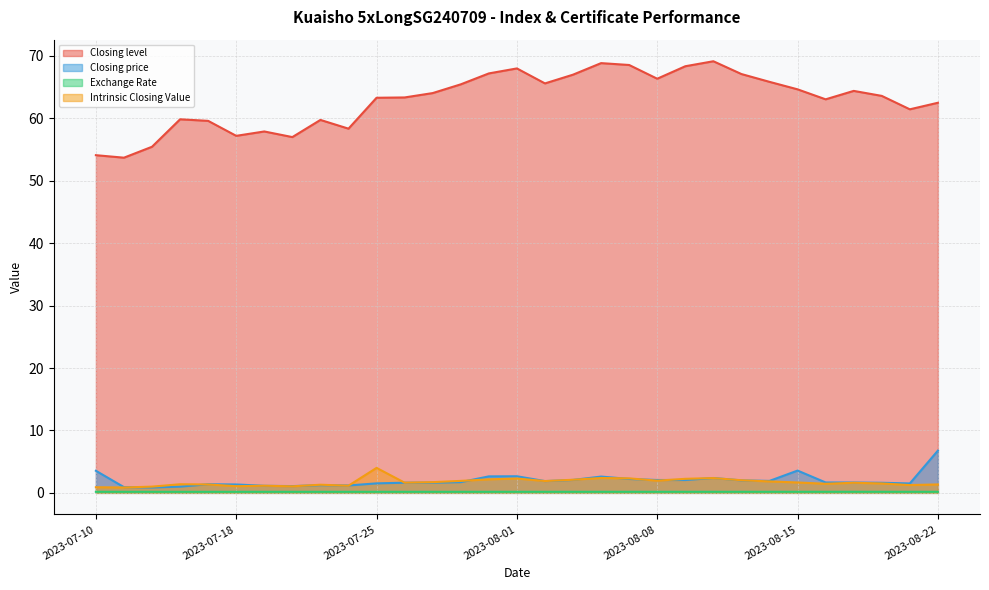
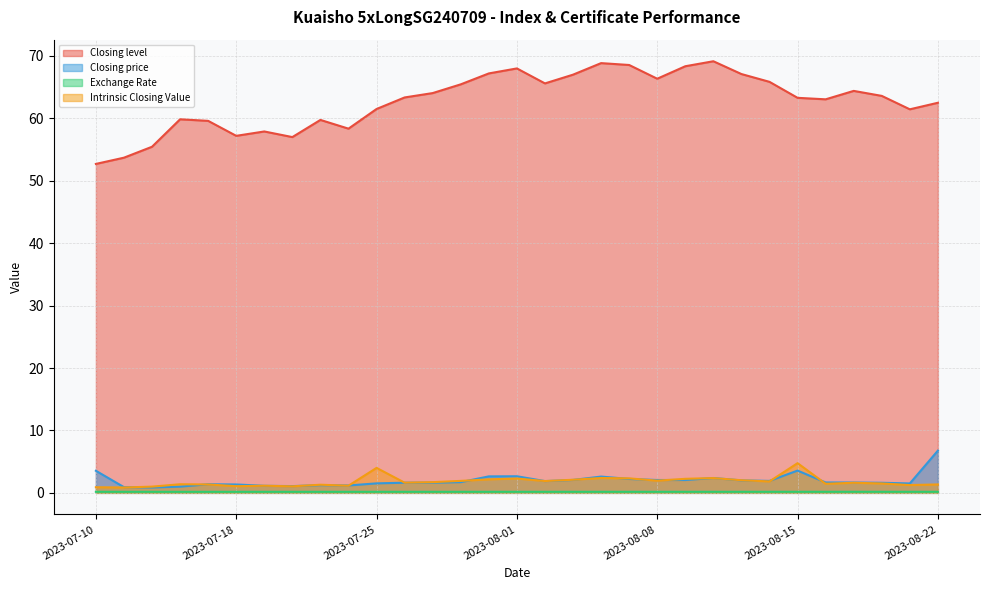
Closing level, 2023-07-10: 54 -> 53
Closing level, 2023-07-25: 63 -> 62
Closing level, 2023-08-15: 65 -> 63
Intrinsic Closing Value, 2023-08-15: 2 -> 5
